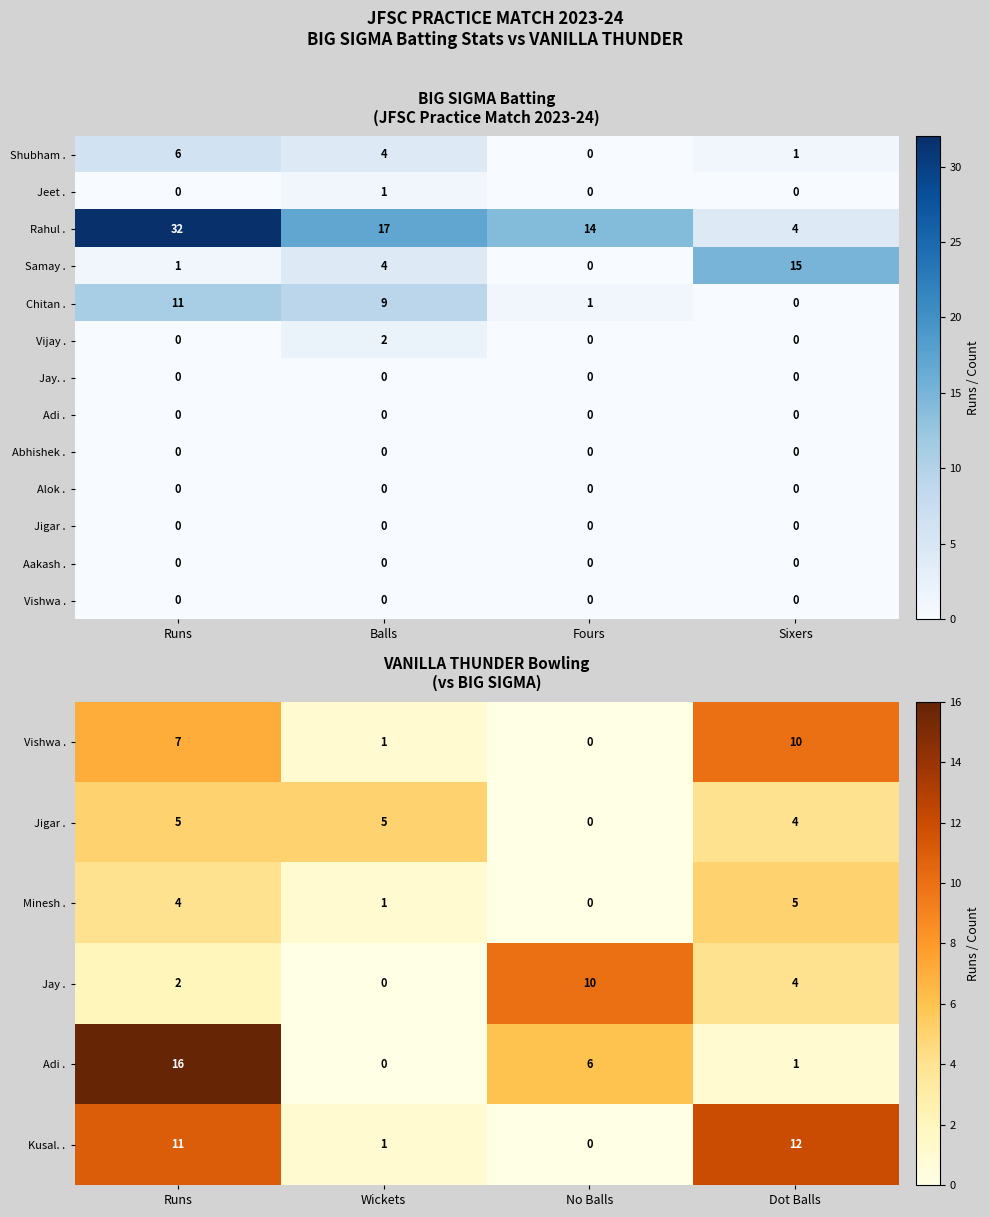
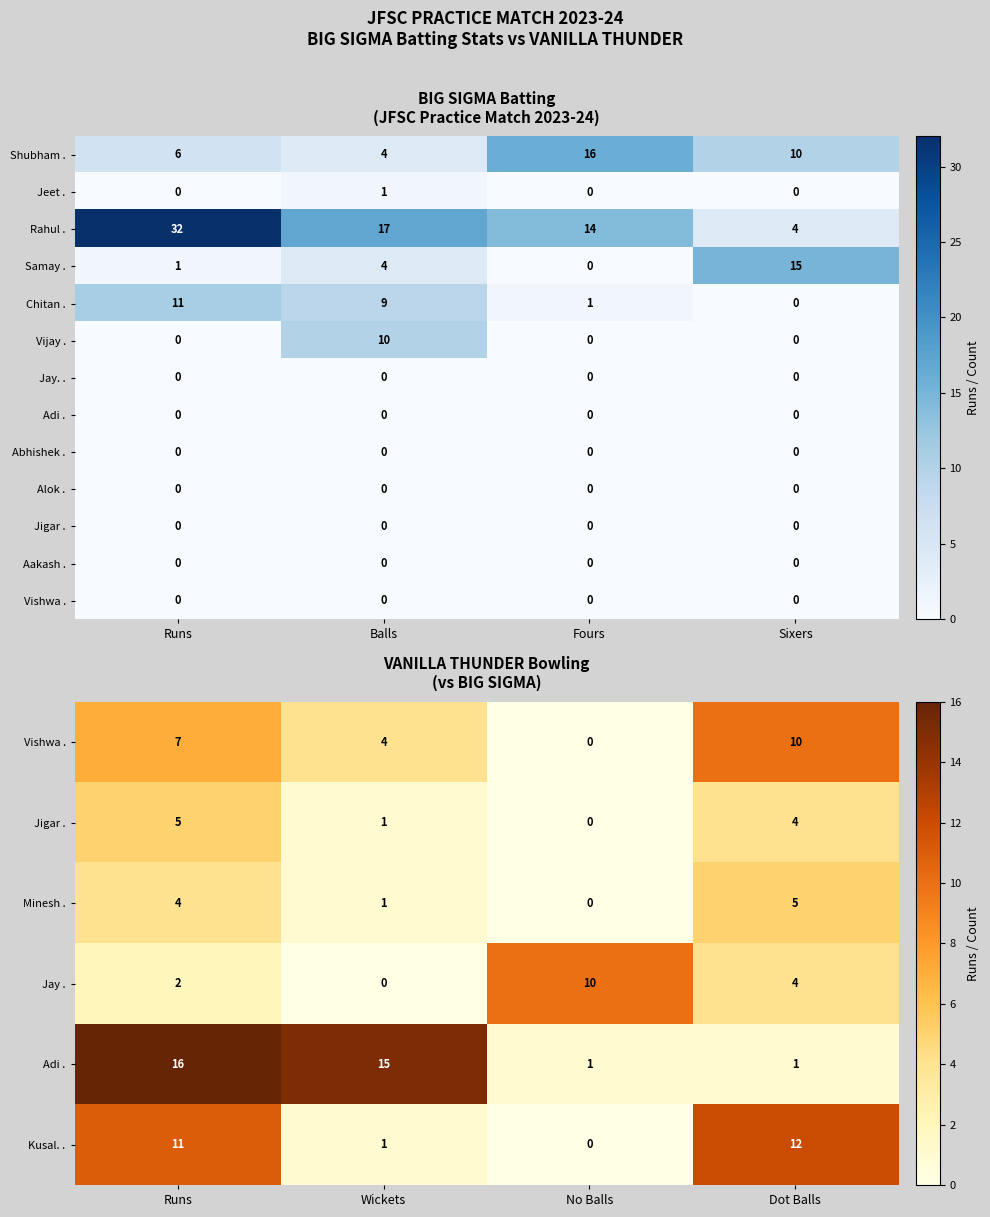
BIG SIGMA Batting (JFSC Practice Match 2023-24), Shubham ., Fours: 0 -> 16
BIG SIGMA Batting (JFSC Practice Match 2023-24), Shubham ., Sixers: 1 -> 10
BIG SIGMA Batting (JFSC Practice Match 2023-24), Vijay ., Balls: 2 -> 10
VANILLA THUNDER Bowling (vs BIG SIGMA), Vishwa ., Wickets: 1 -> 4
VANILLA THUNDER Bowling (vs BIG SIGMA), Jigar ., Wickets: 5 -> 1
VANILLA THUNDER Bowling (vs BIG SIGMA), Adi ., Wickets: 0 -> 15
VANILLA THUNDER Bowling (vs BIG SIGMA), Adi ., No Balls: 6 -> 1
